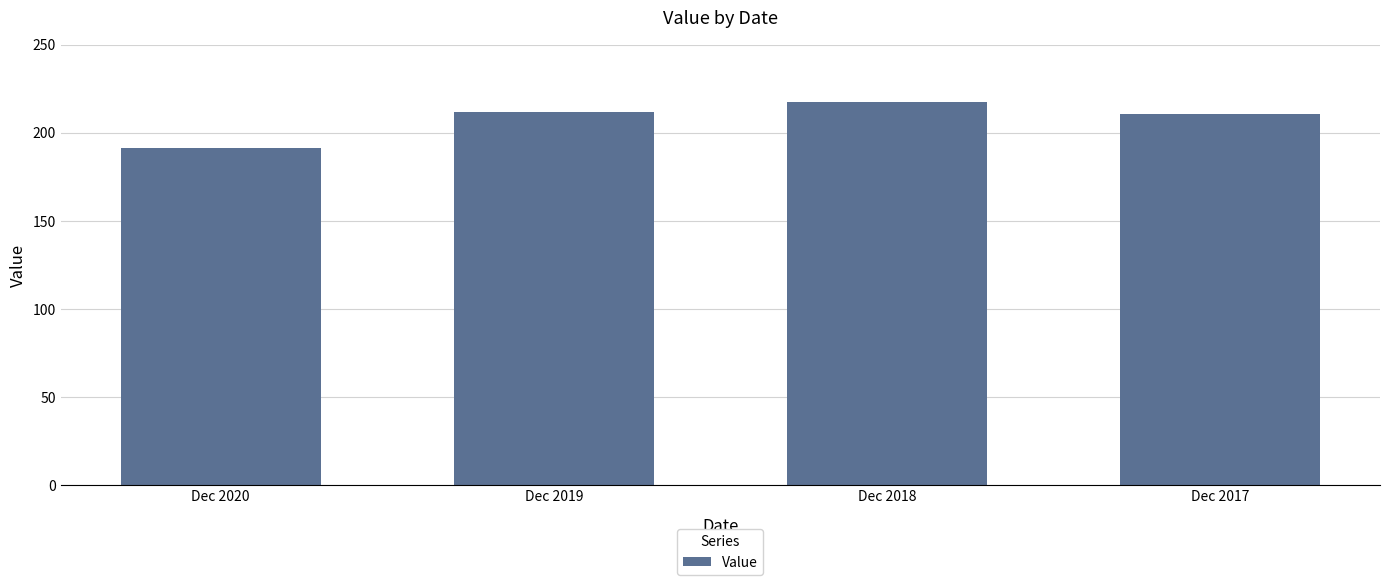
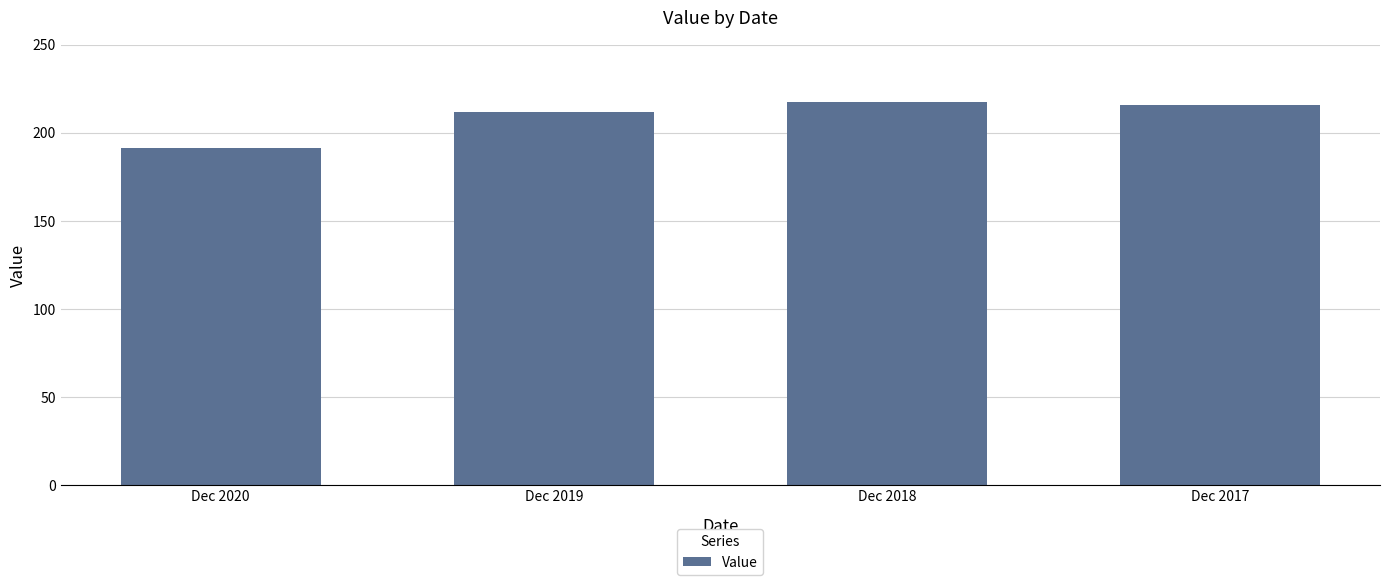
Dec 2017: 211 -> 216
